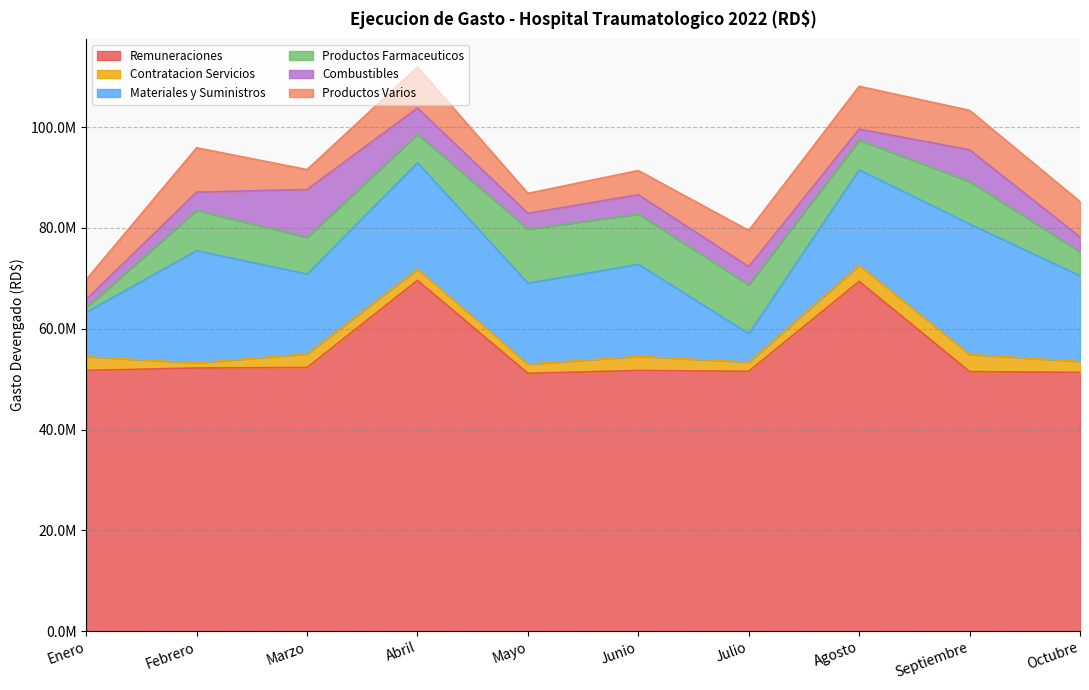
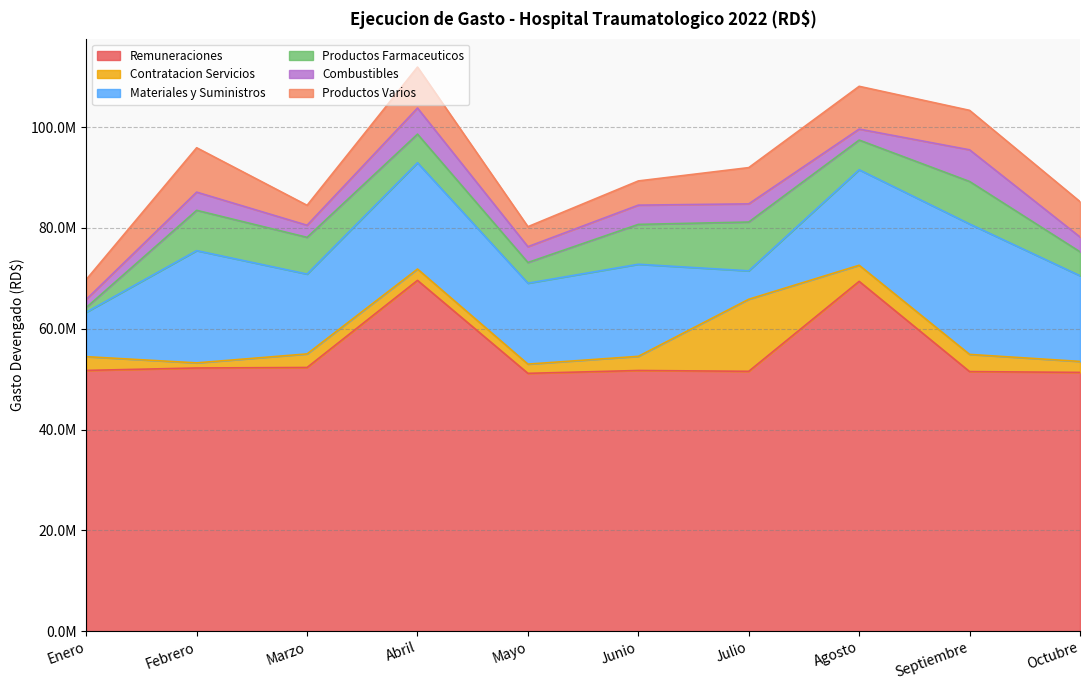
Combustibles, Marzo: 9000000 -> 2000000
Productos Farmaceuticos, Mayo: 11000000 -> 4000000
Productos Farmaceuticos, Junio: 10000000 -> 8000000
Contratacion Servicios, Julio: 2000000 -> 14000000
